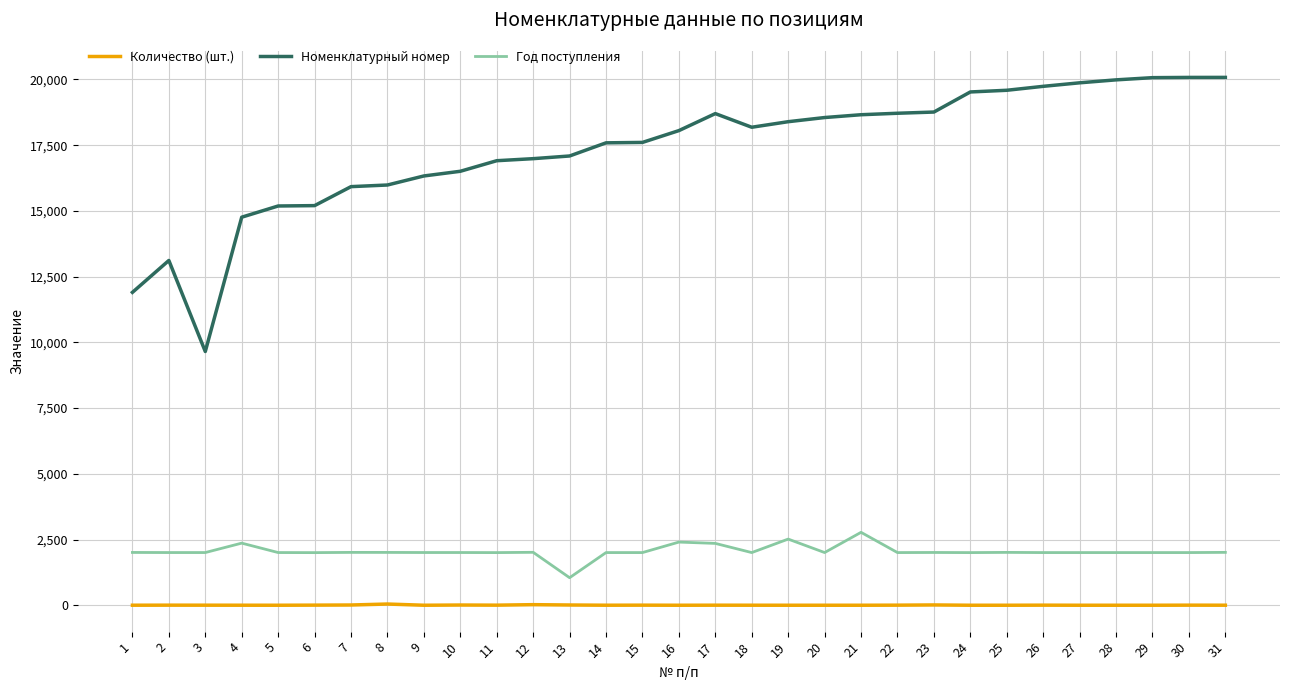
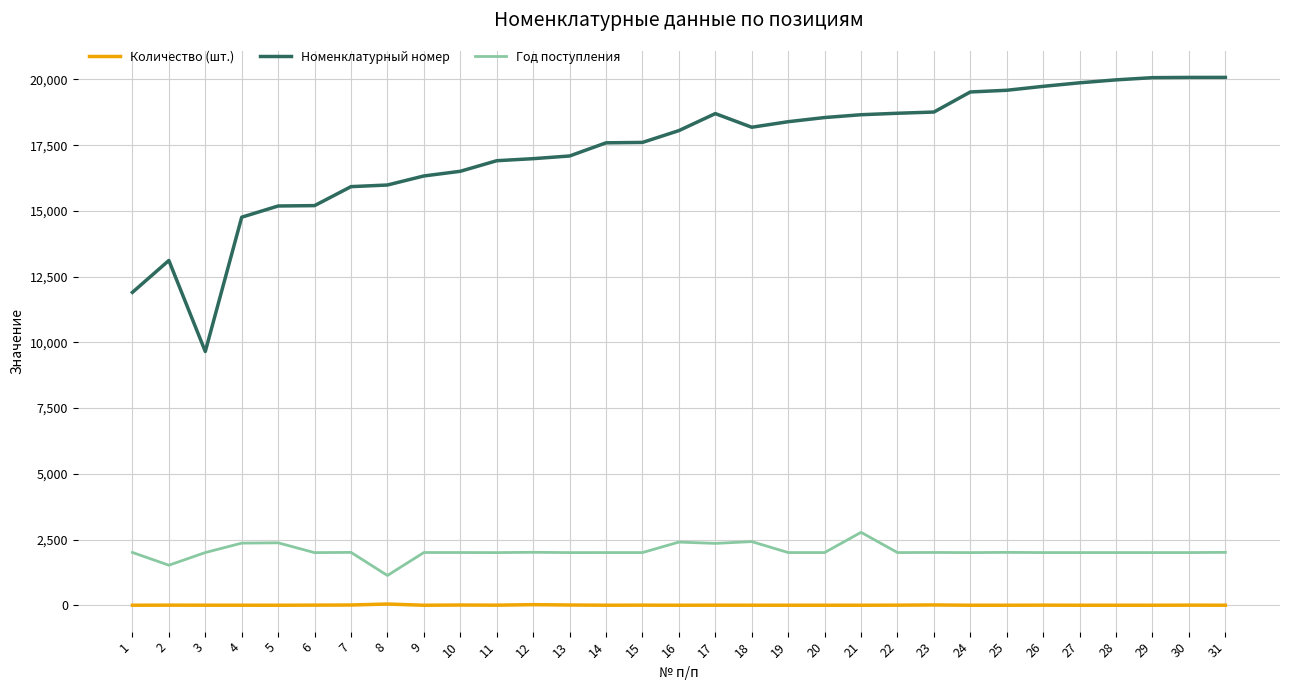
Год поступления, 2: 2,000 -> 1,500
Год поступления, 5: 2,000 -> 2,400
Год поступления, 8: 2,000 -> 1,100
Год поступления, 13: 1,000 -> 2,000
Год поступления, 18: 2,000 -> 2,400
Год поступления, 19: 2,500 -> 2,000
